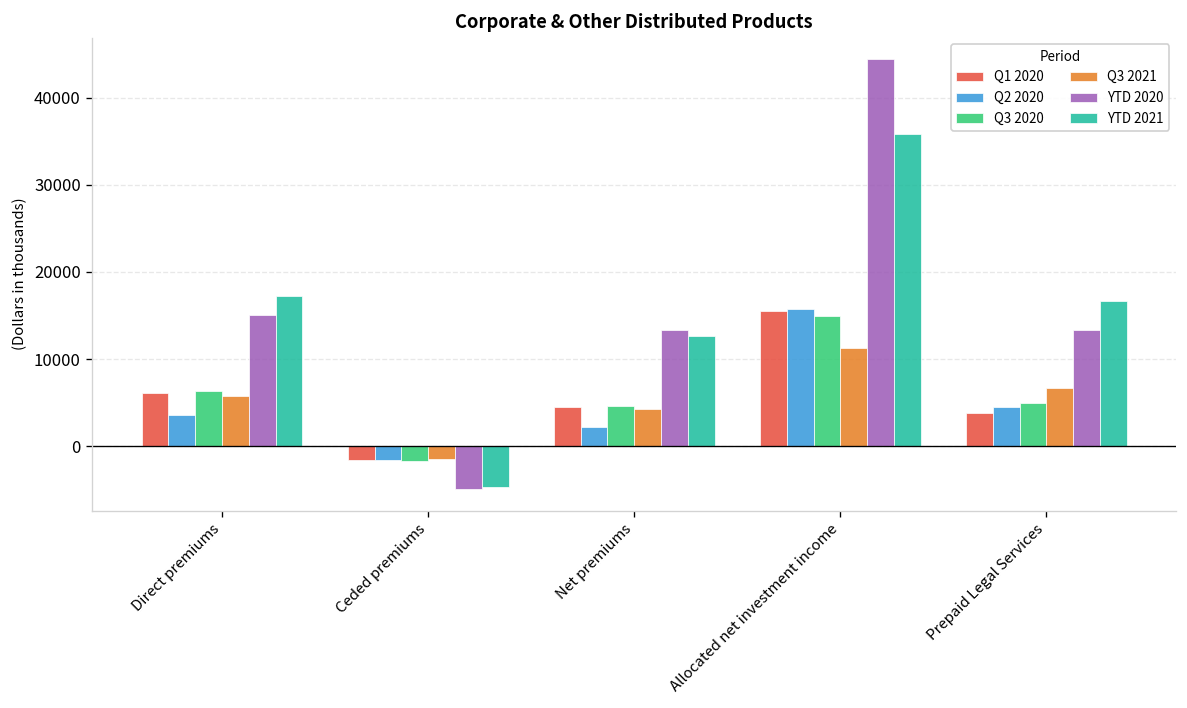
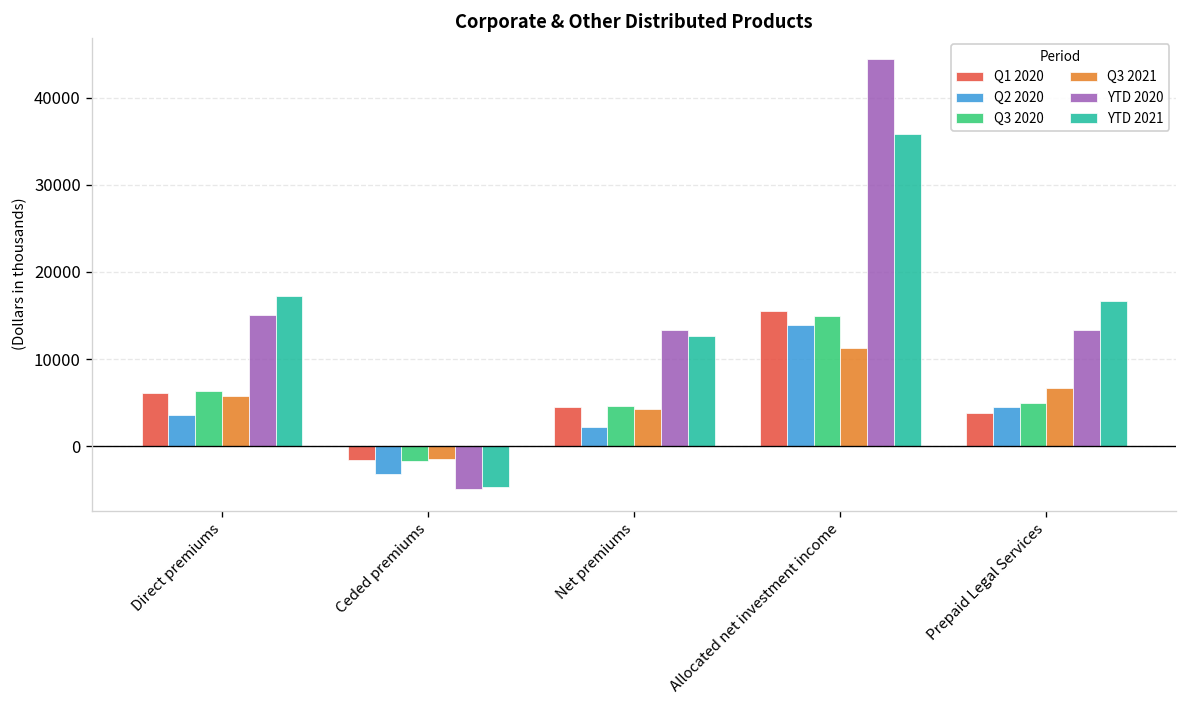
Q2 2020, Ceded premiums: -2000 -> -3000
Q2 2020, Allocated net investment income: 16000 -> 14000
